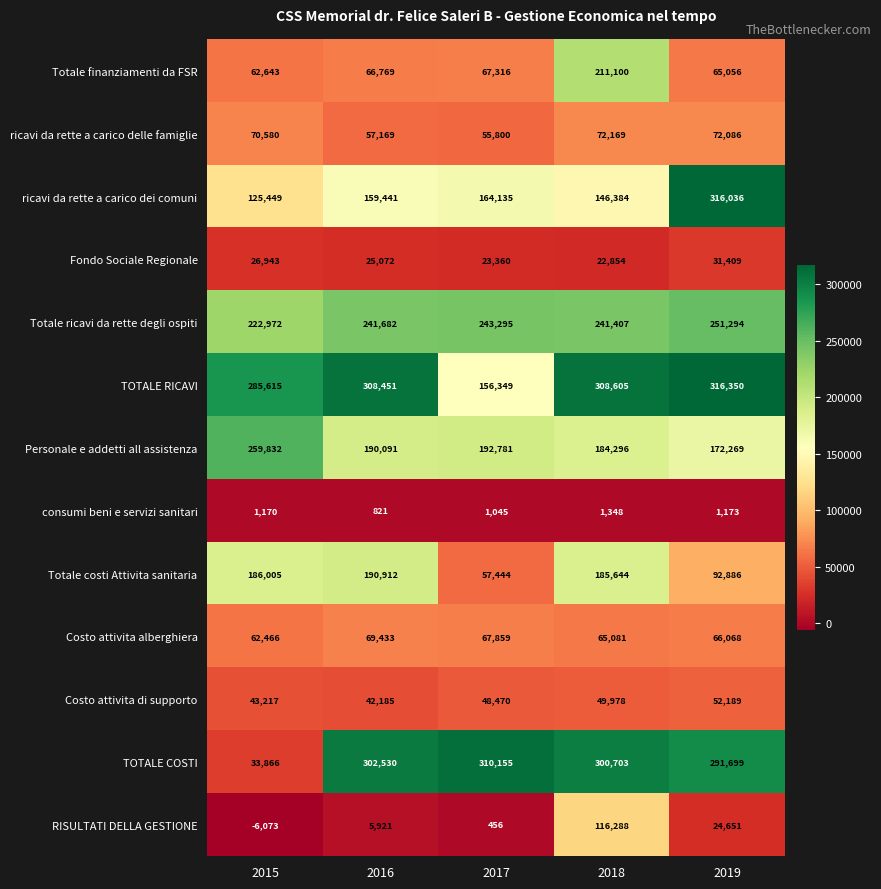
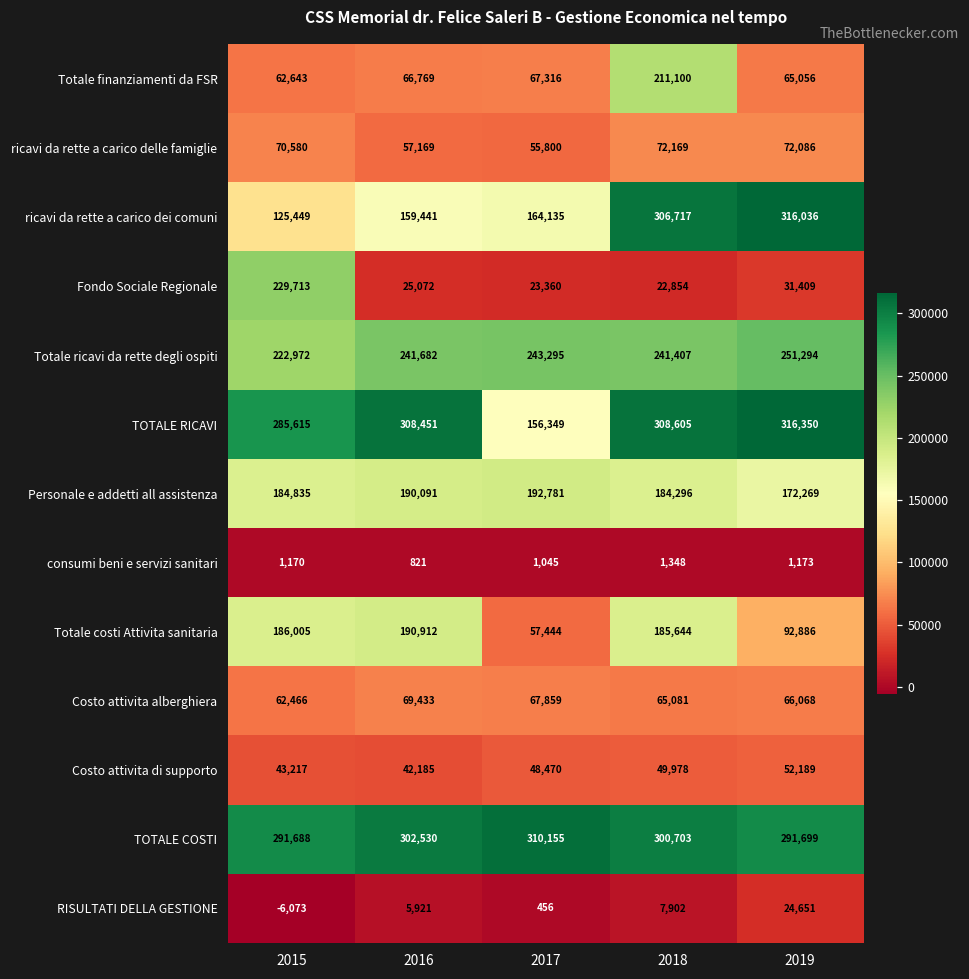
ricavi da rette a carico dei comuni, 2018: 146,384 -> 306,717
Fondo Sociale Regionale, 2015: 26,943 -> 229,713
Personale e addetti all assistenza, 2015: 259,832 -> 184,835
TOTALE COSTI, 2015: 33,866 -> 291,688
RISULTATI DELLA GESTIONE, 2018: 116,288 -> 7,902
